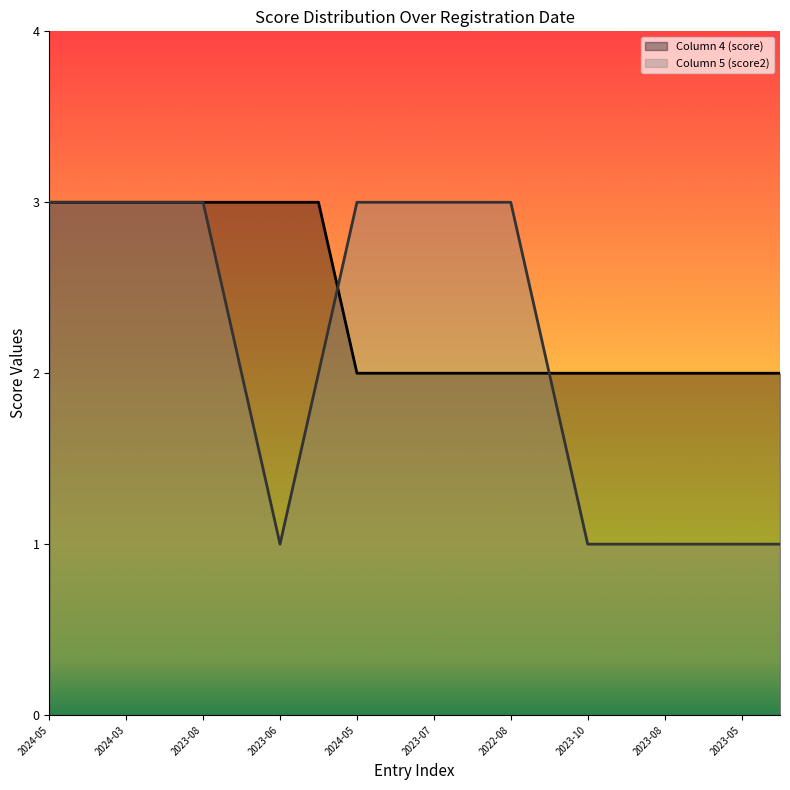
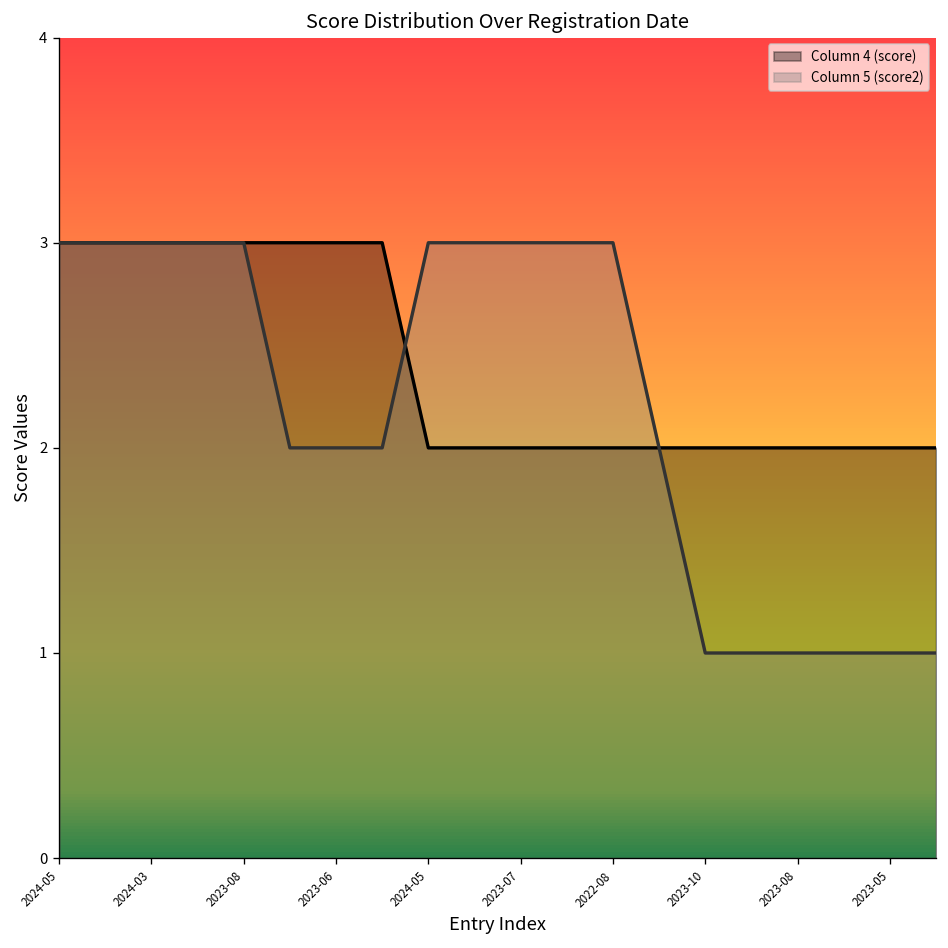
Column 5 (score2), 2023-06: 1 -> 2
